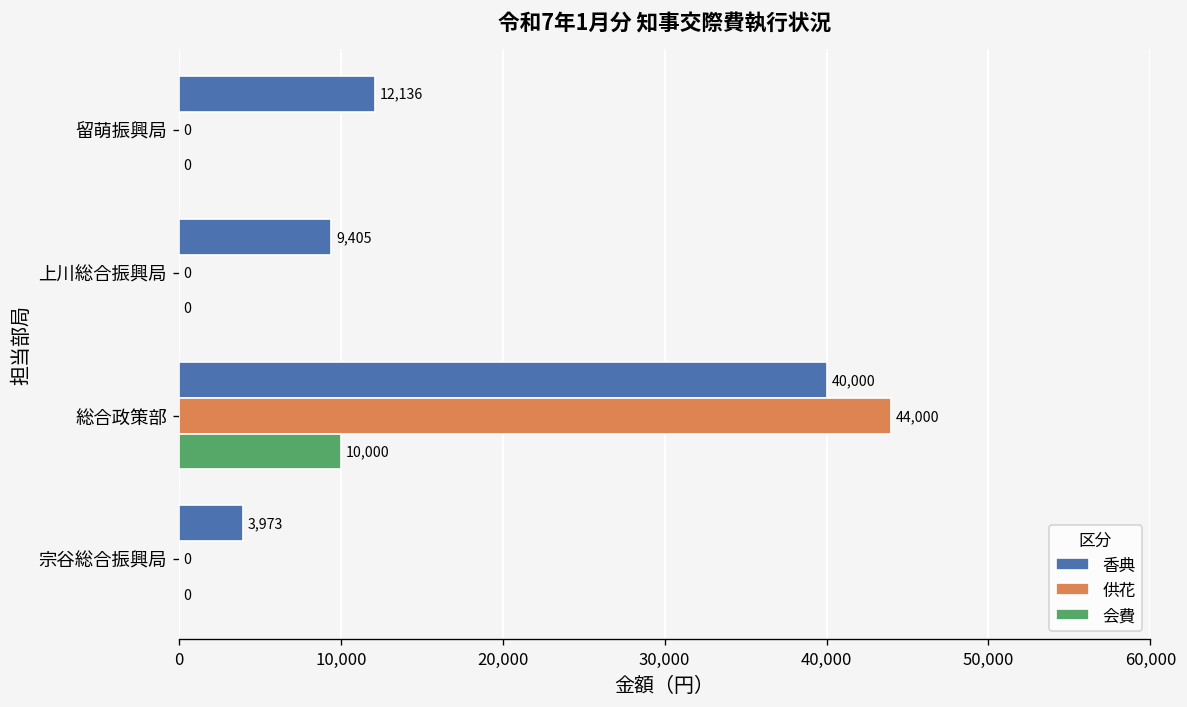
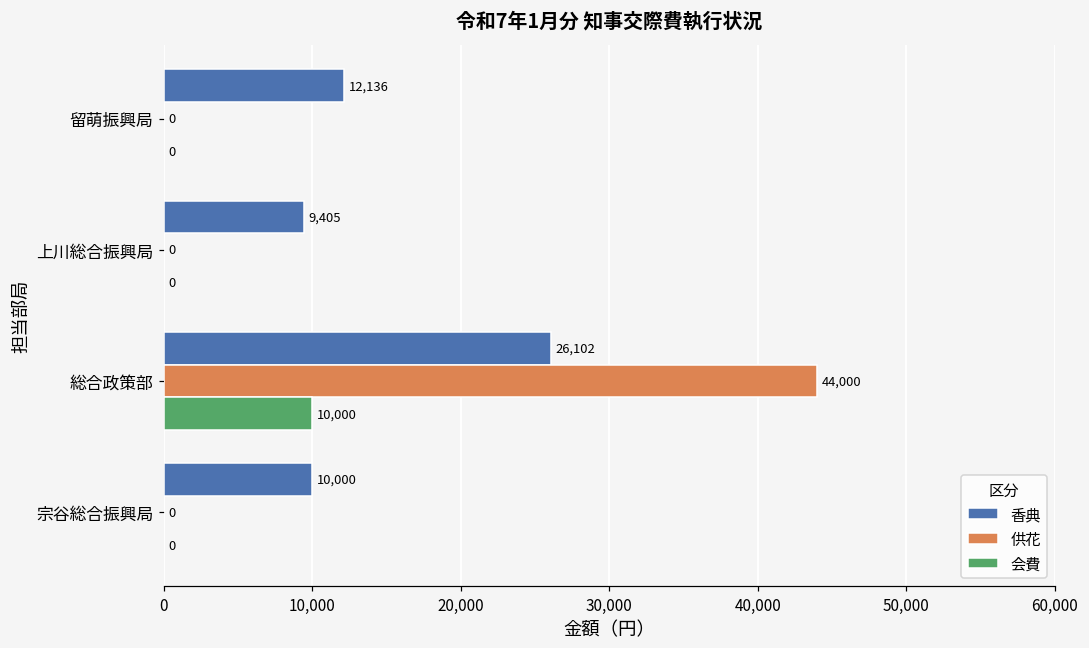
香典, 総合政策部: 40,000 -> 26,102
香典, 宗谷総合振興局: 3,973 -> 10,000
